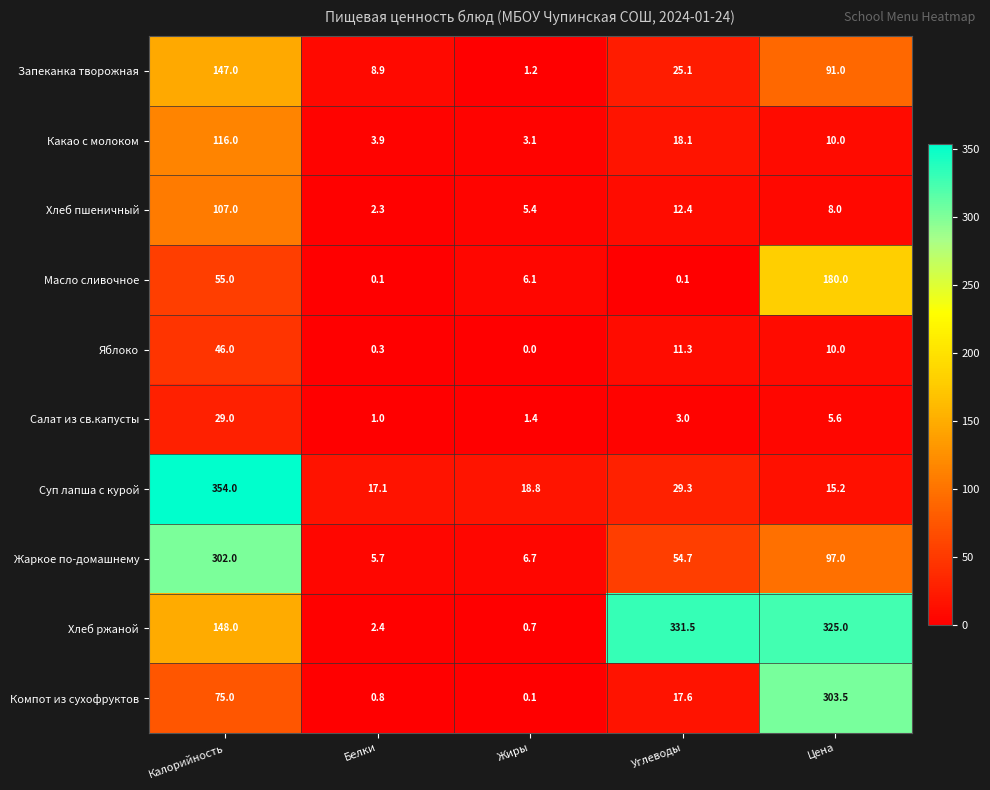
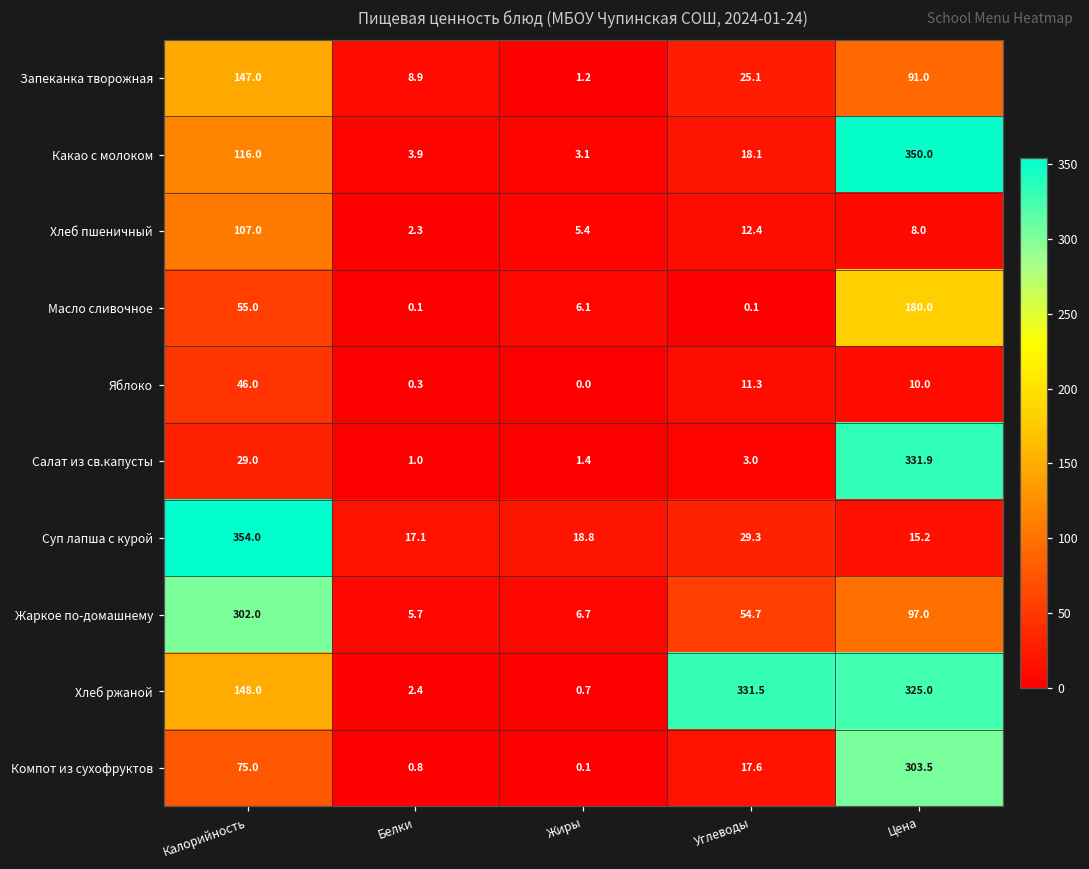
Какао с молоком, Цена: 10.0 -> 350.0
Салат из св.капусты, Цена: 5.6 -> 331.9
